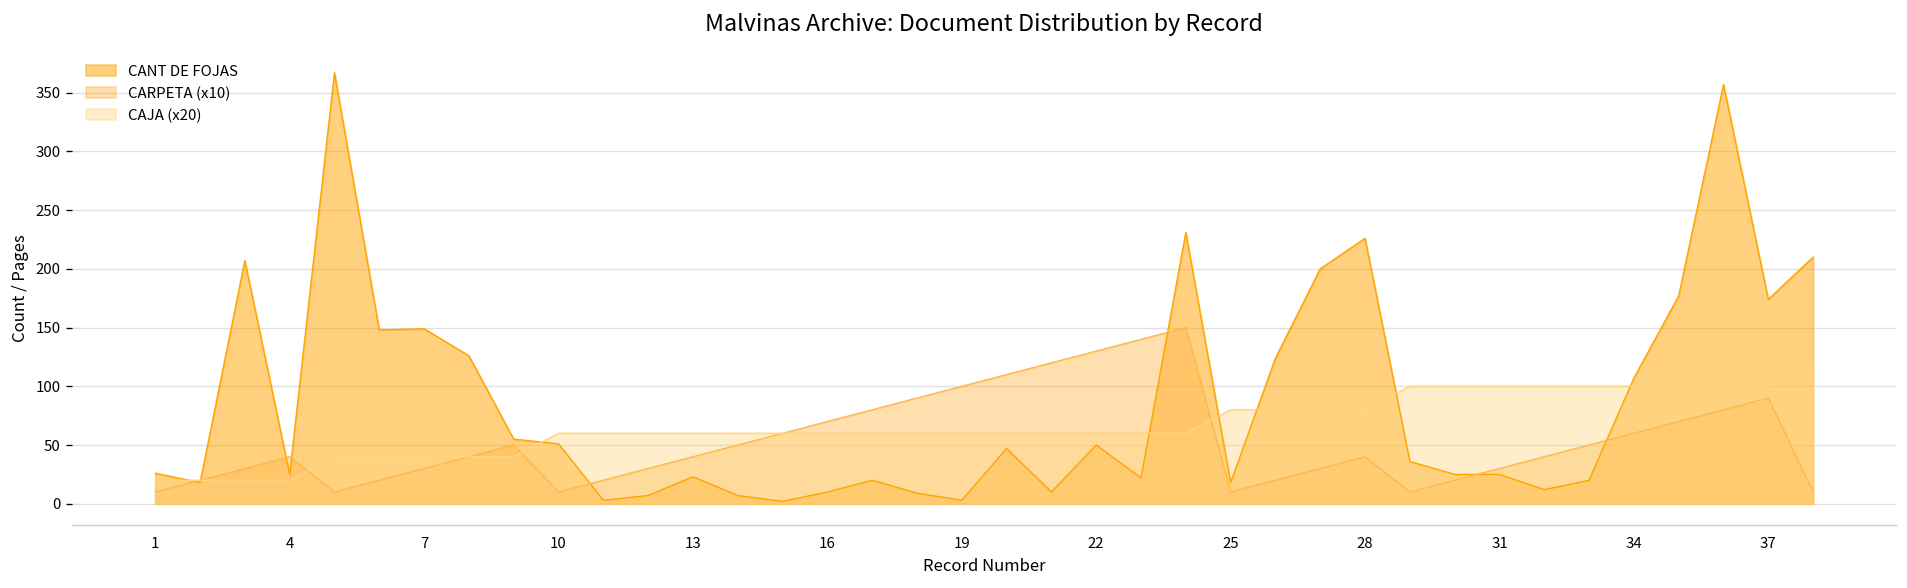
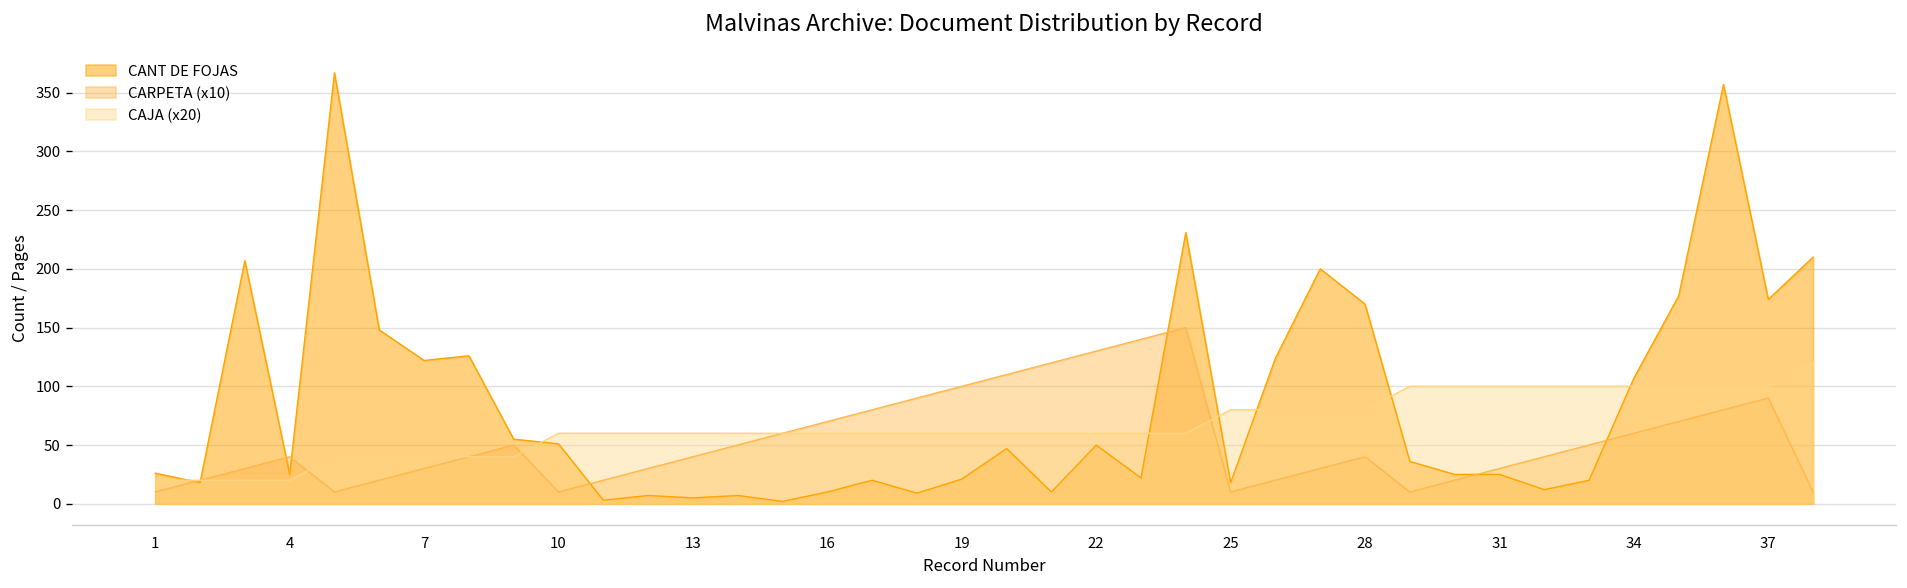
CANT DE FOJAS, 7: 150 -> 120
CANT DE FOJAS, 13: 20 -> 10
CANT DE FOJAS, 19: 0 -> 20
CANT DE FOJAS, 28: 230 -> 170
